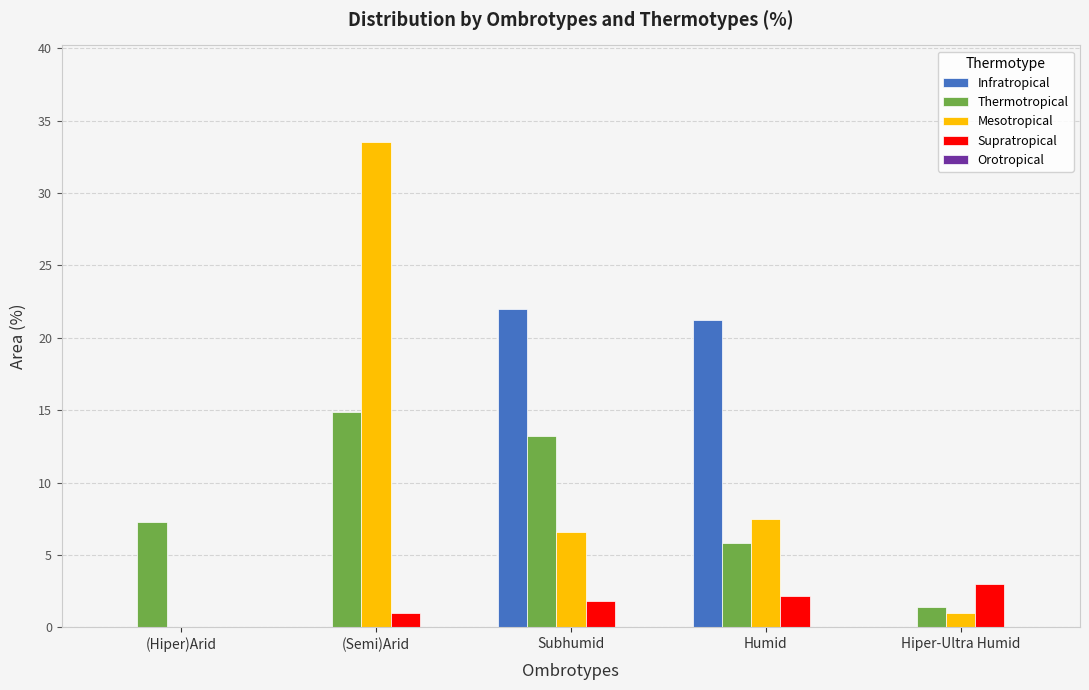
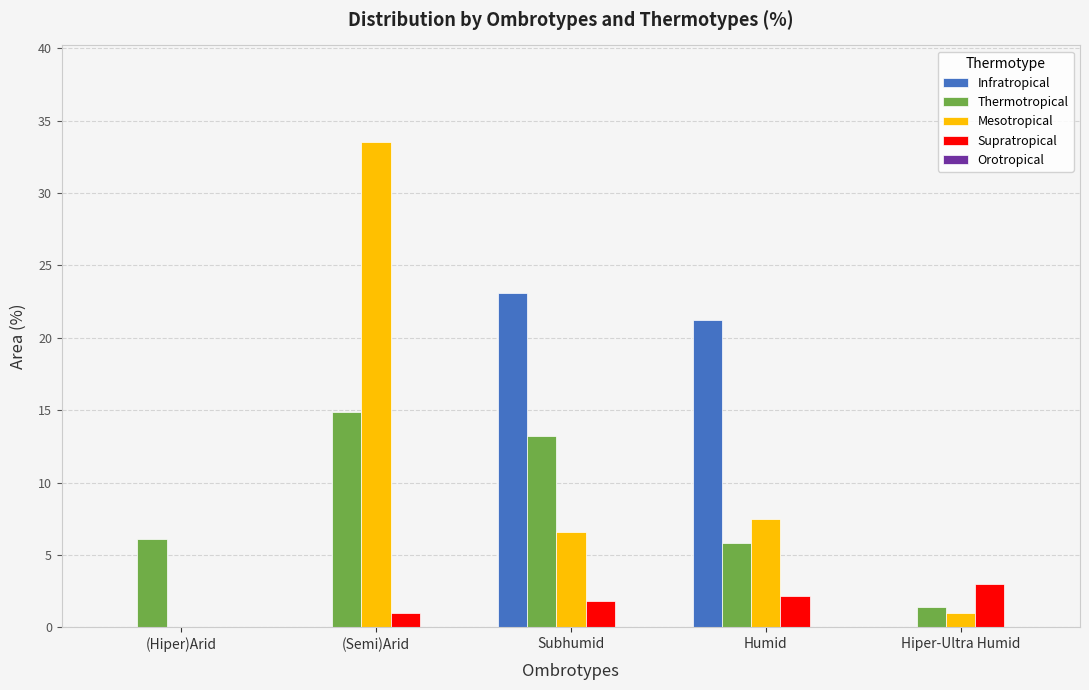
Thermotropical, (Hiper)Arid: 7.3 -> 6.1
Infratropical, Subhumid: 22.0 -> 23.1
